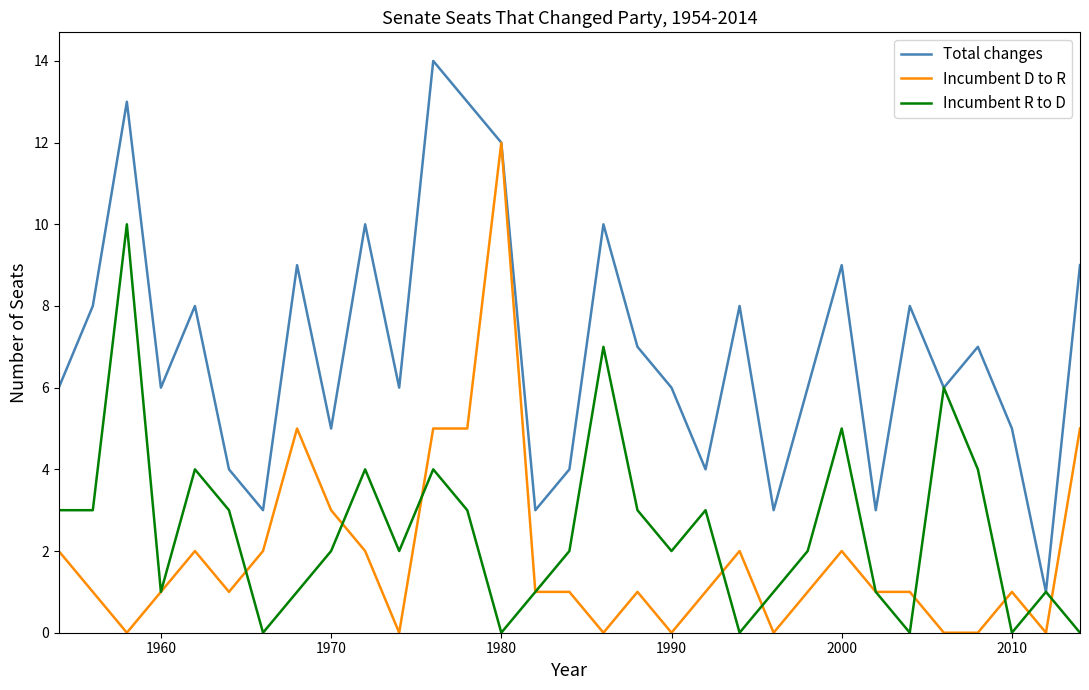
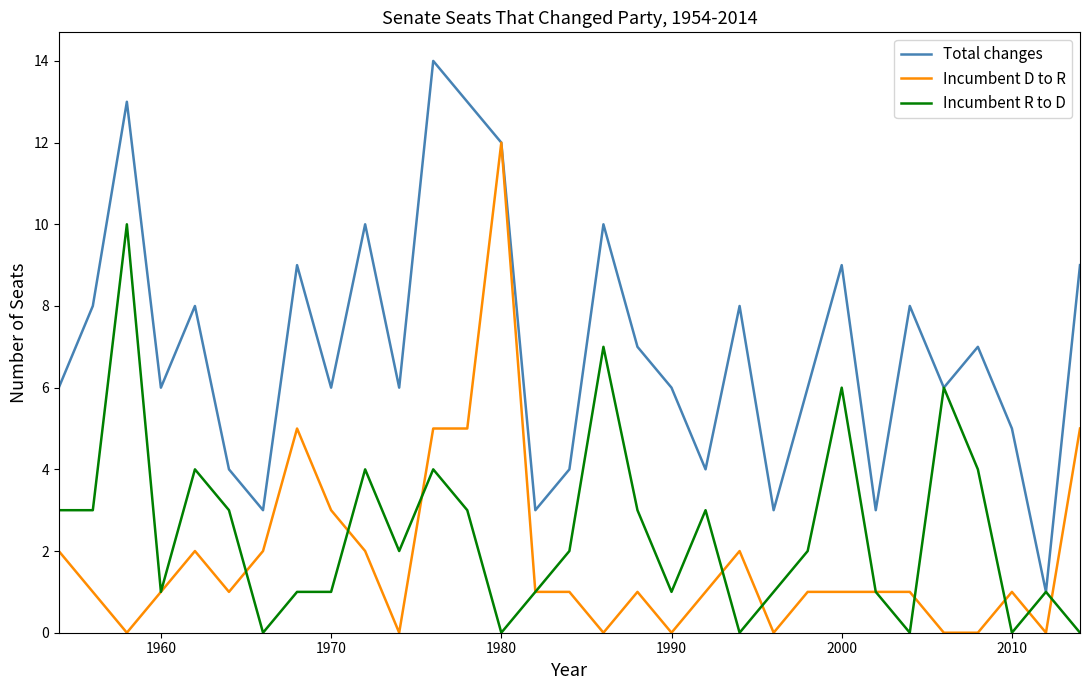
Total changes, 1970: 5 -> 6
Incumbent R to D, 1970: 2 -> 1
Incumbent R to D, 1990: 2 -> 1
Incumbent D to R, 2000: 2 -> 1
Incumbent R to D, 2000: 5 -> 6
